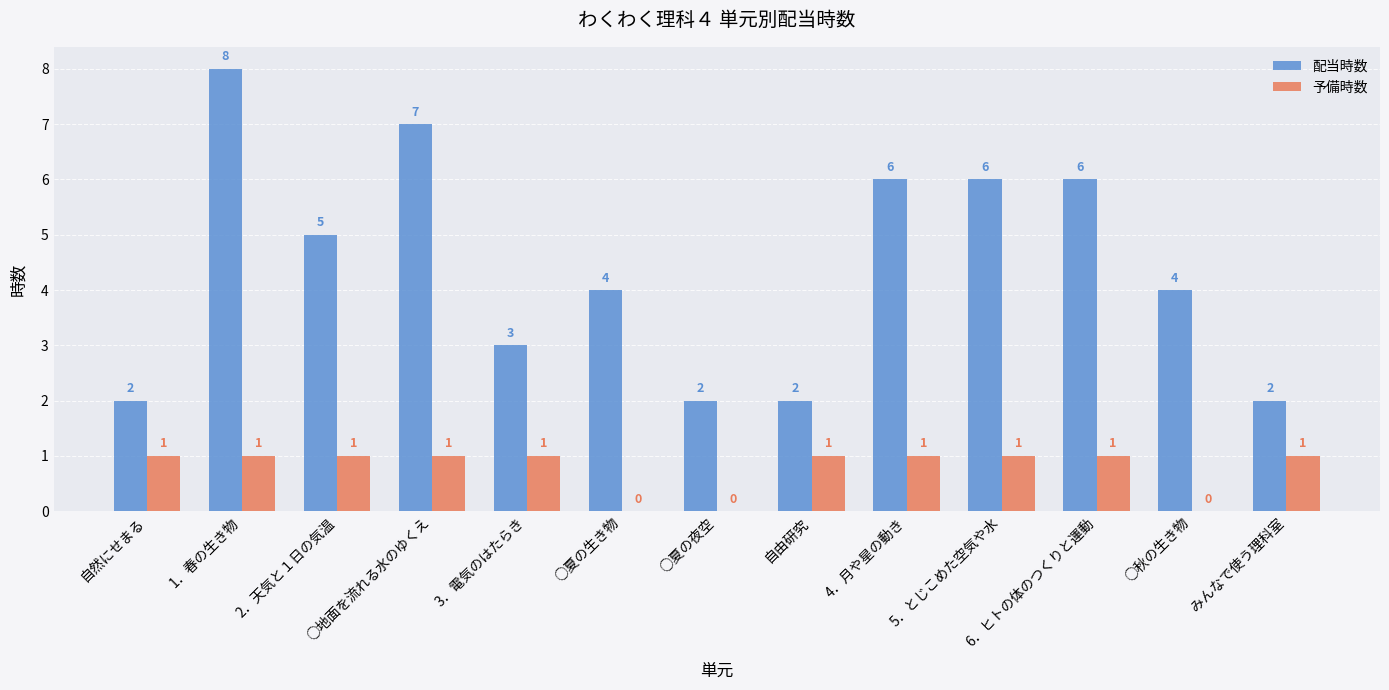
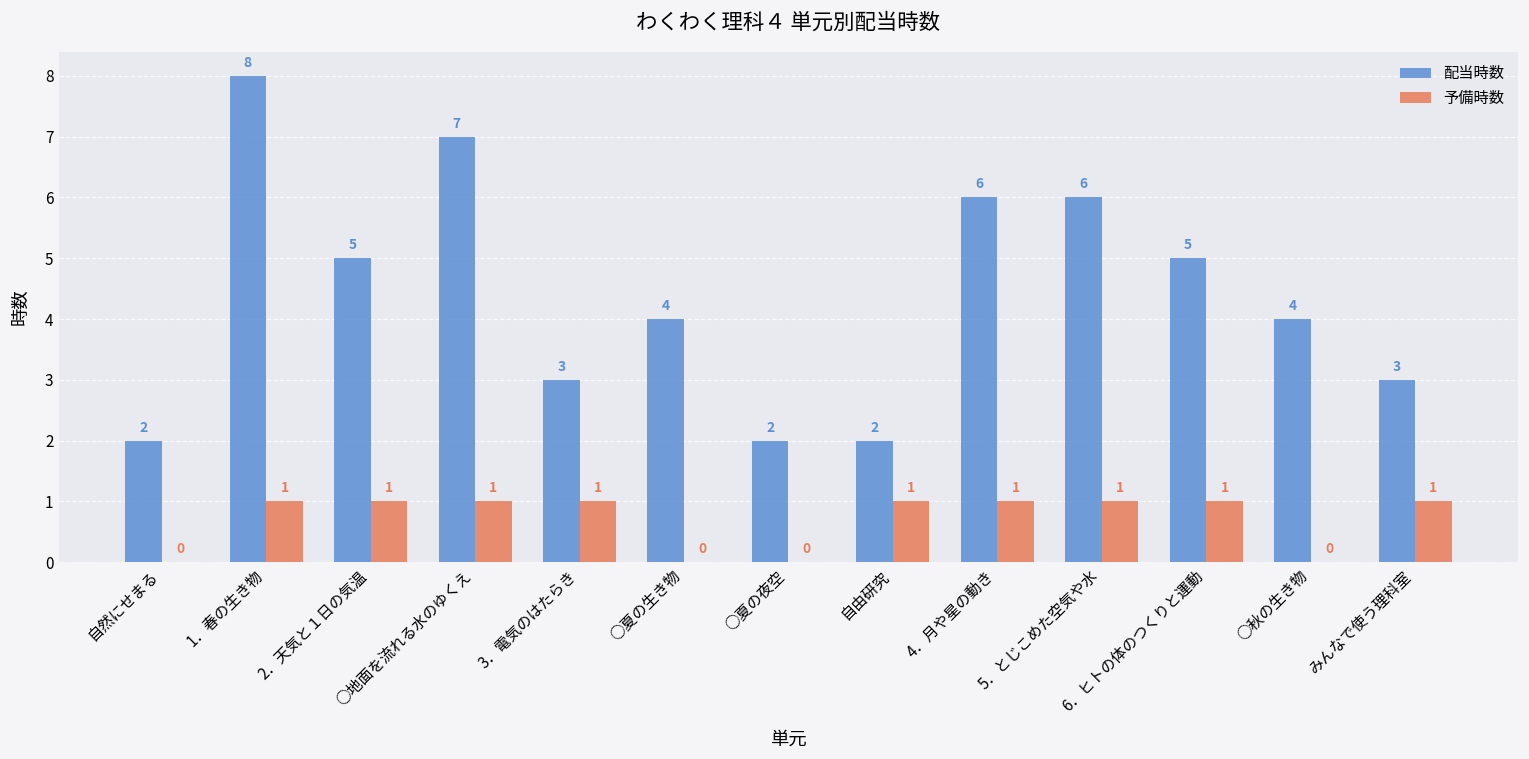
予備時数, 自然にせまる: 1 -> 0
配当時数, 6．ヒトの体のつくりと運動: 6 -> 5
配当時数, みんなで使う理科室: 2 -> 3
